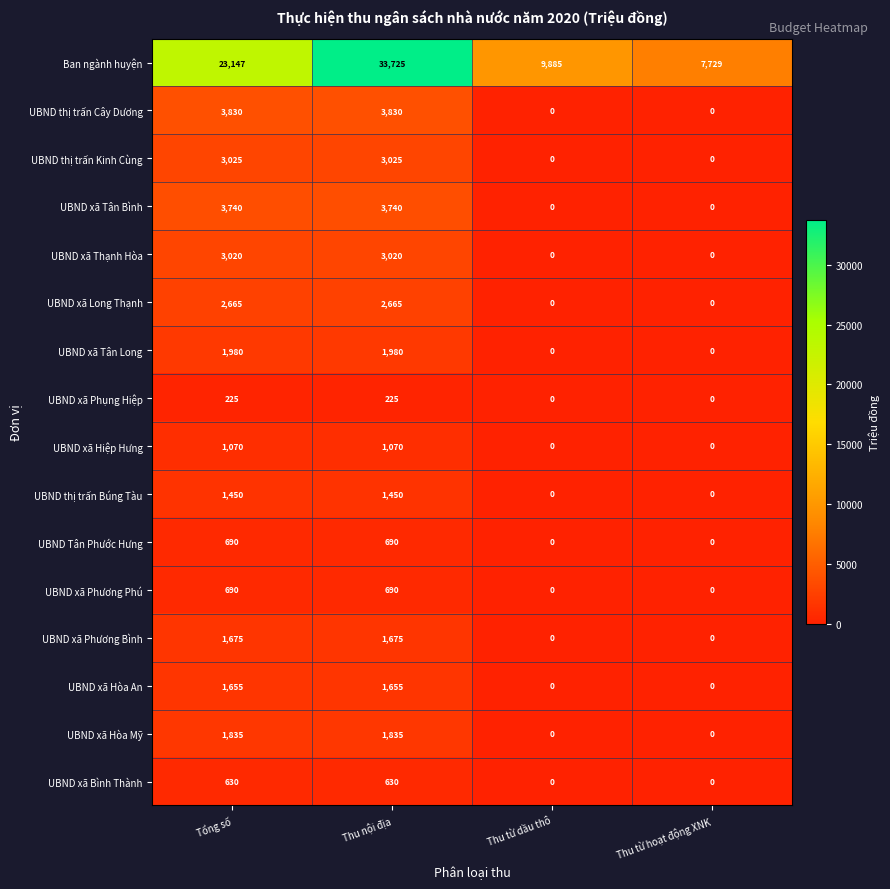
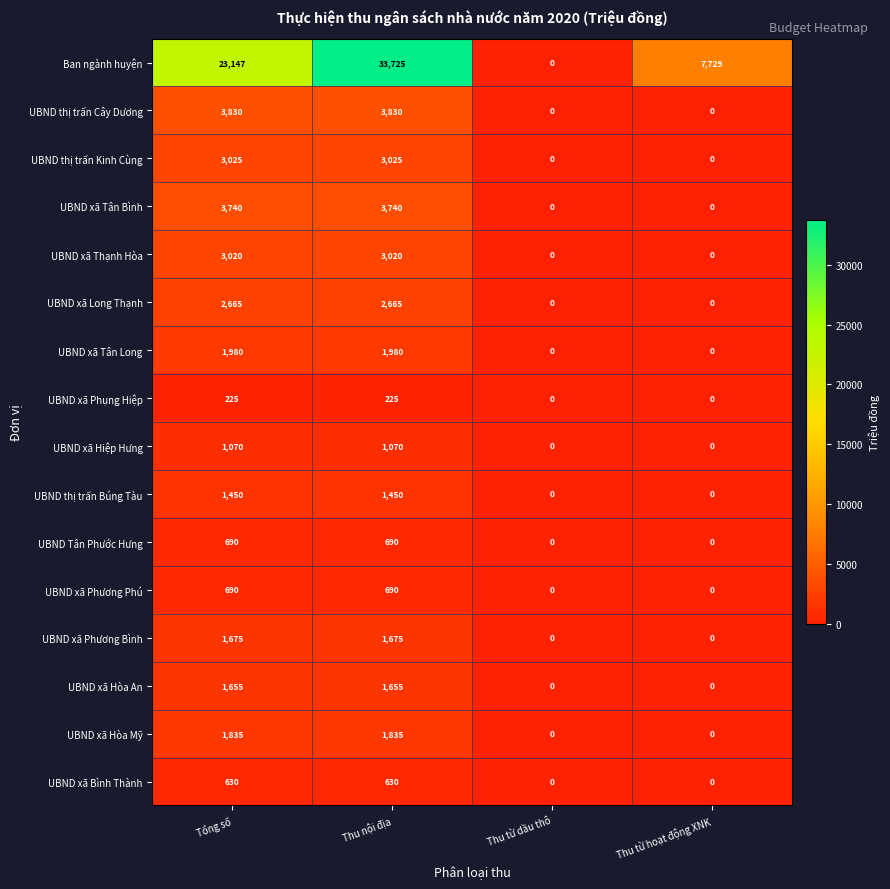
Ban ngành huyện, Thu từ dầu thô: 9,885 -> 0
